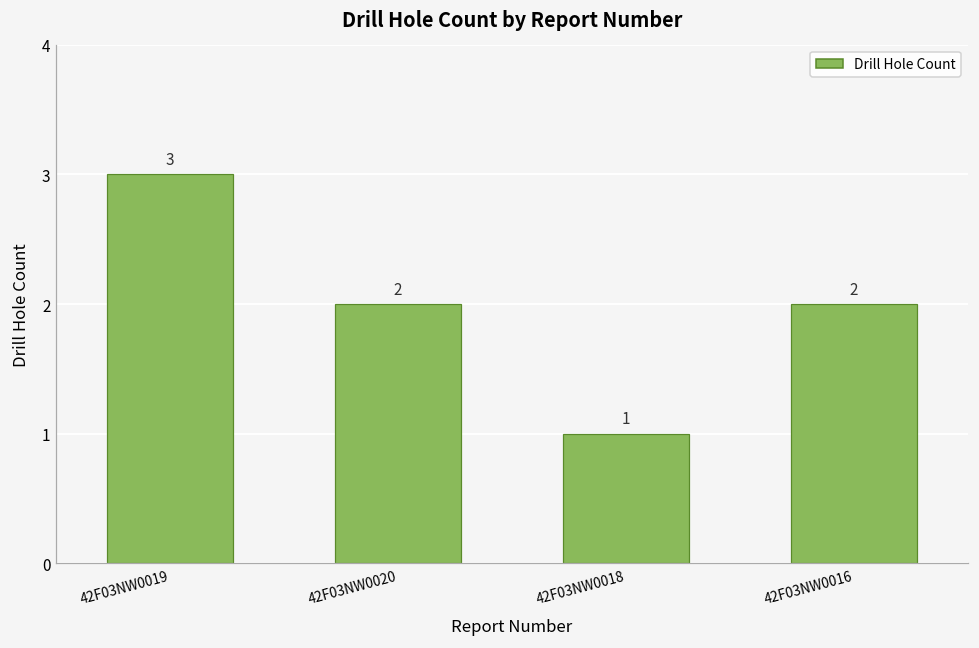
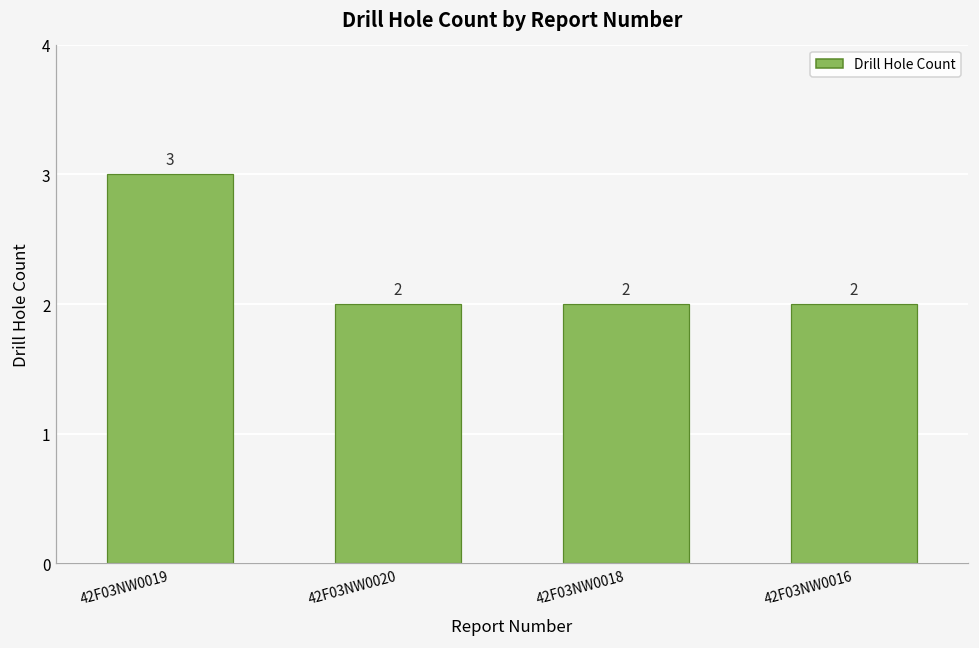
42F03NW0018: 1 -> 2
